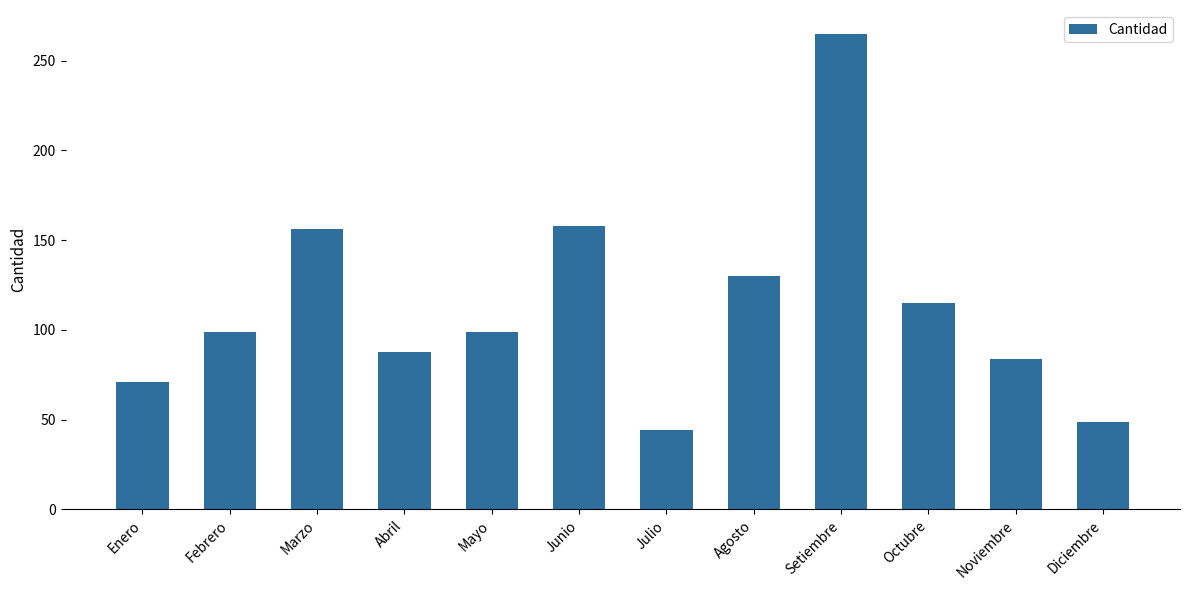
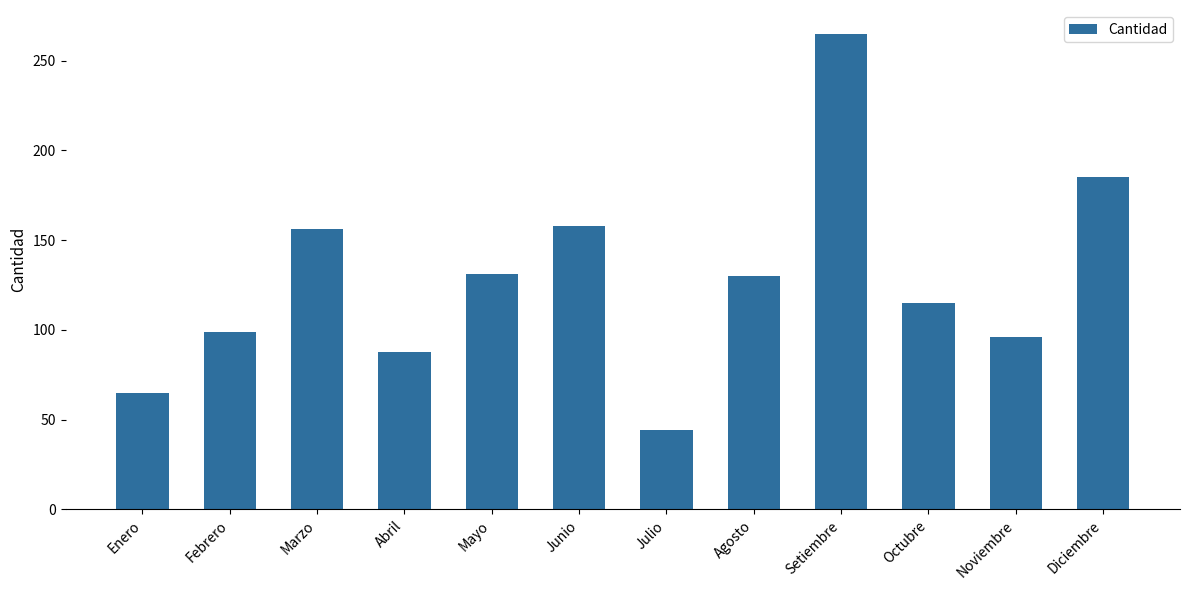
Enero: 71 -> 65
Mayo: 99 -> 131
Noviembre: 84 -> 96
Diciembre: 49 -> 185
